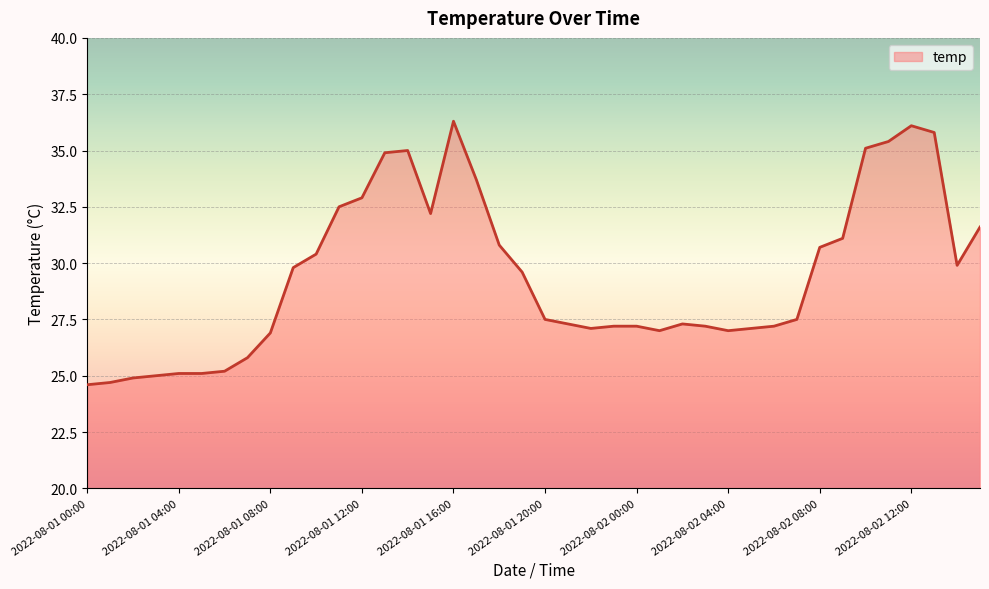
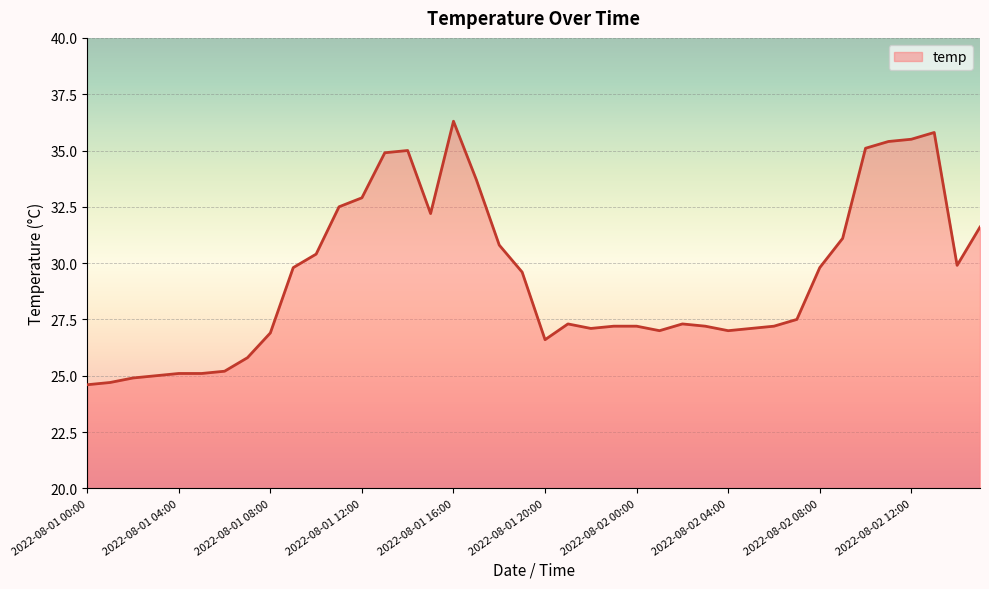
2022-08-01 20:00: 27.5 -> 26.6
2022-08-02 08:00: 30.7 -> 29.8
2022-08-02 12:00: 36.1 -> 35.5
